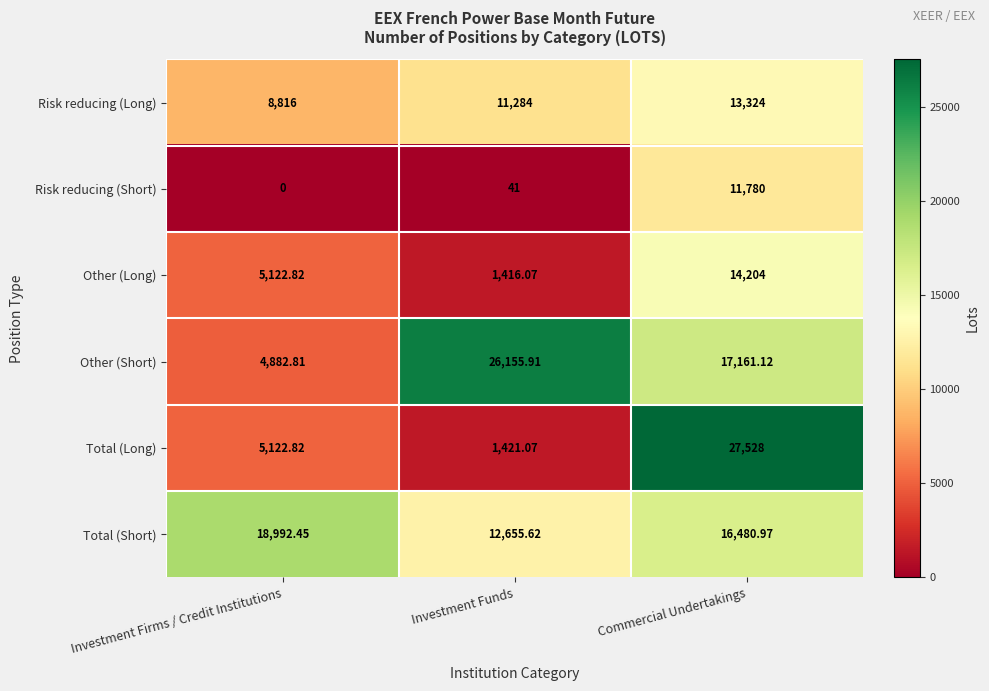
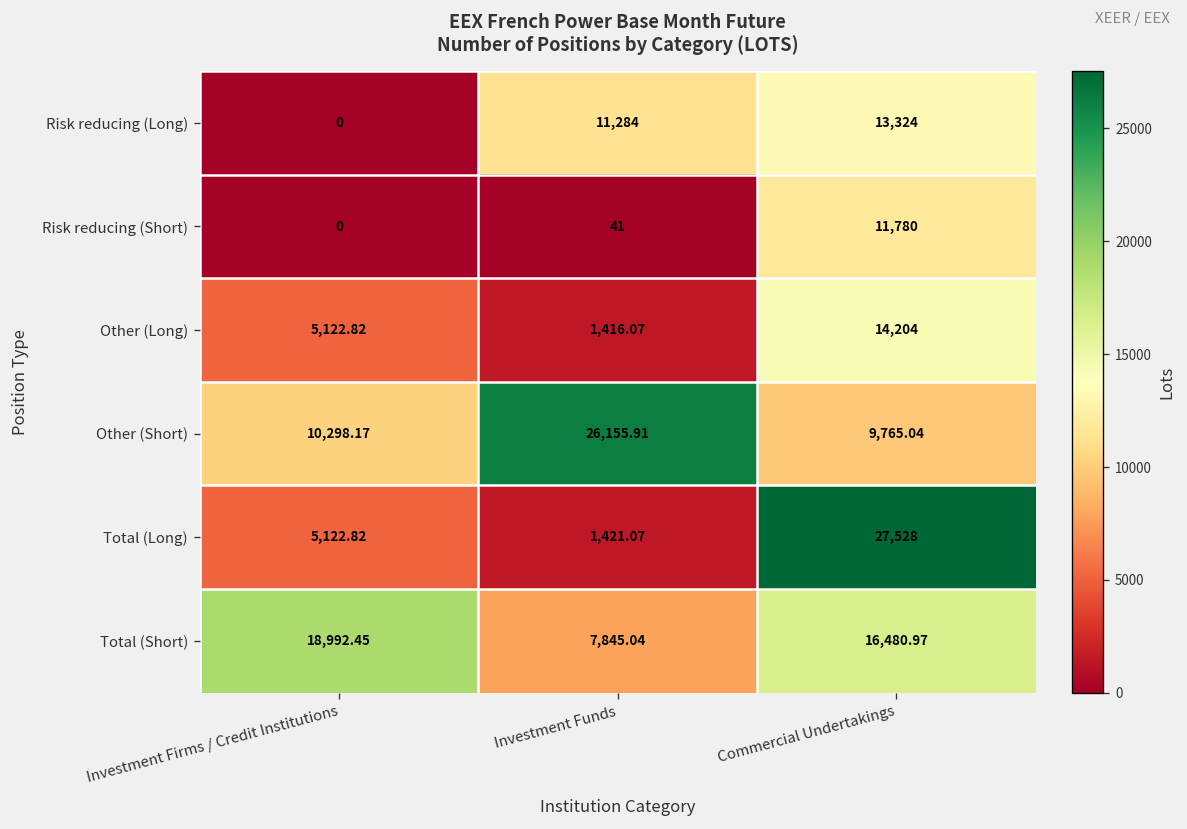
Risk reducing (Long), Investment Firms / Credit Institutions: 8,816 -> 0
Other (Short), Investment Firms / Credit Institutions: 4,882.81 -> 10,298.17
Other (Short), Commercial Undertakings: 17,161.12 -> 9,765.04
Total (Short), Investment Funds: 12,655.62 -> 7,845.04
